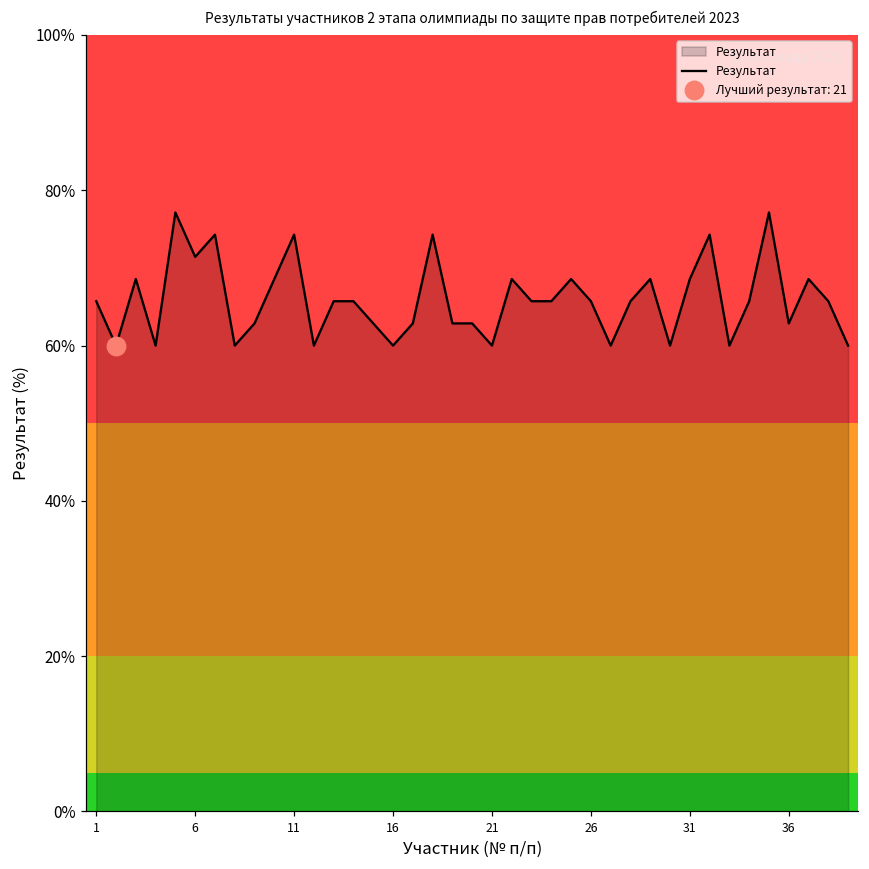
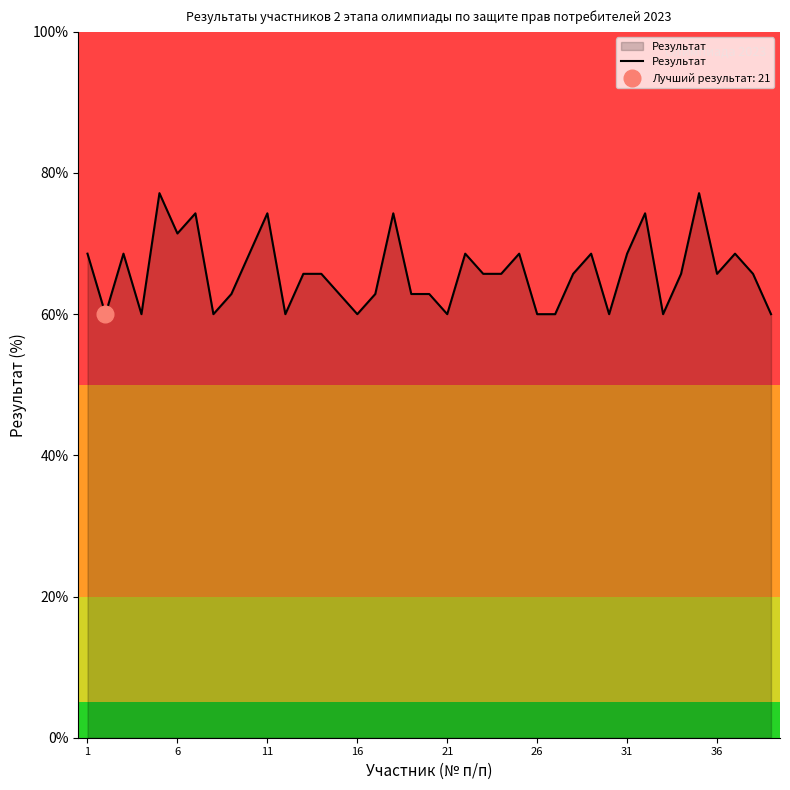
Результат, 1: 66% -> 69%
Результат, 26: 66% -> 60%
Результат, 36: 63% -> 66%
